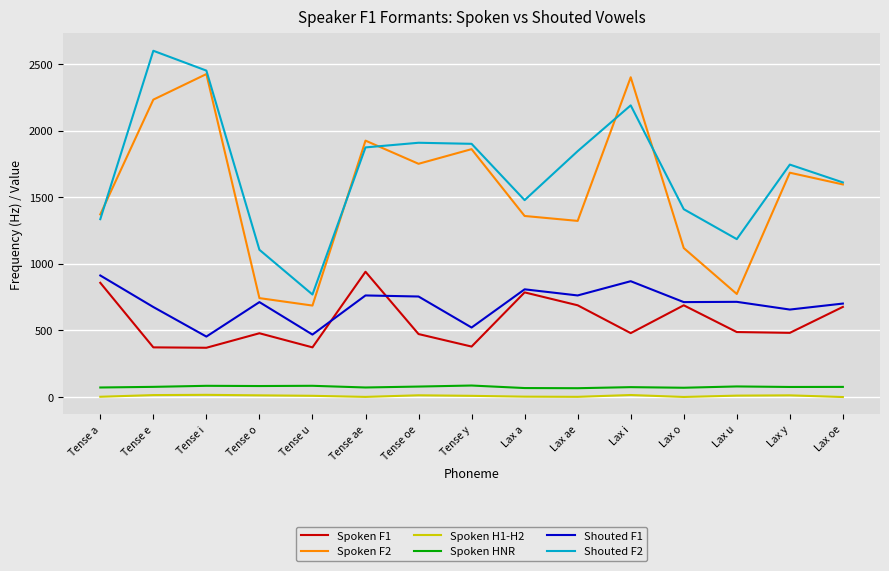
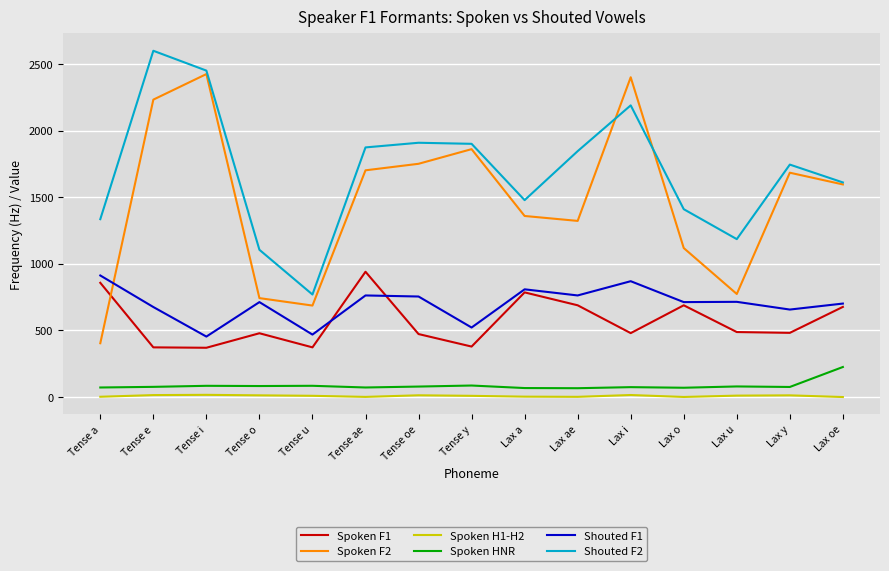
Spoken F2, Tense a: 1370 -> 400
Spoken F2, Tense ae: 1930 -> 1700
Spoken HNR, Lax oe: 70 -> 220
